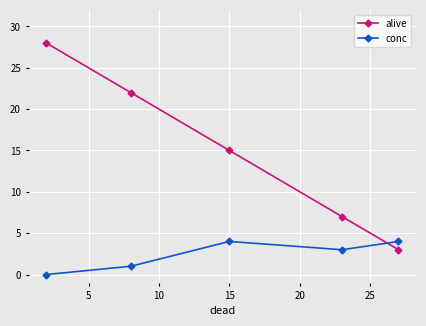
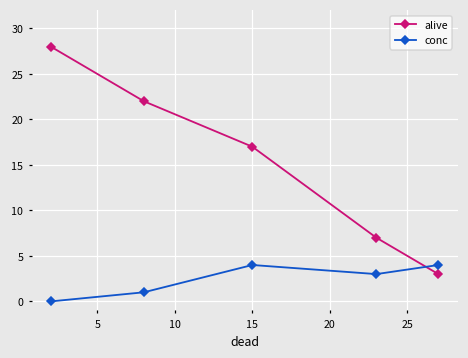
alive, 15: 15 -> 17
